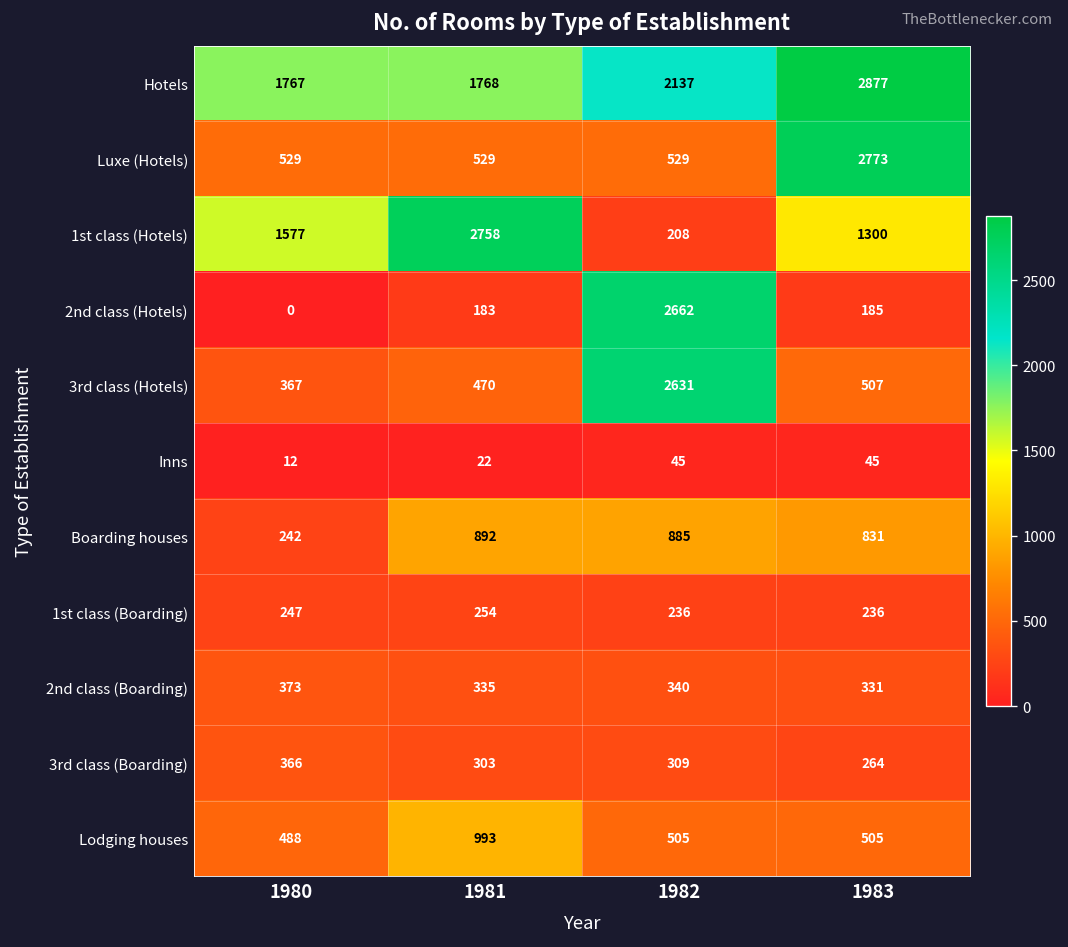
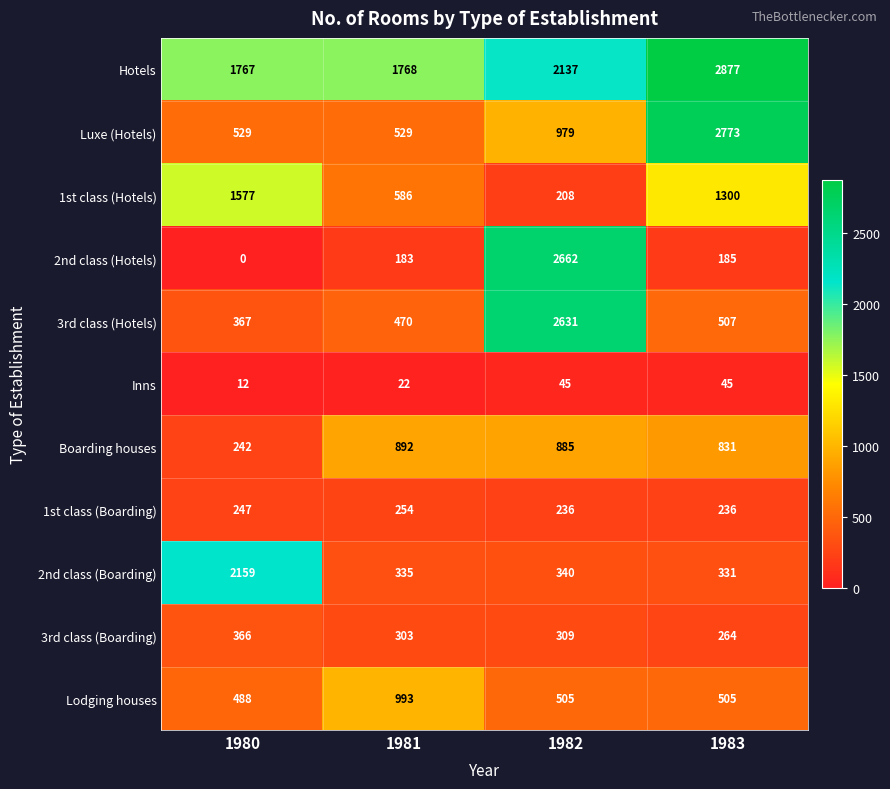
Luxe (Hotels), 1982: 529 -> 979
1st class (Hotels), 1981: 2758 -> 586
2nd class (Boarding), 1980: 373 -> 2159
